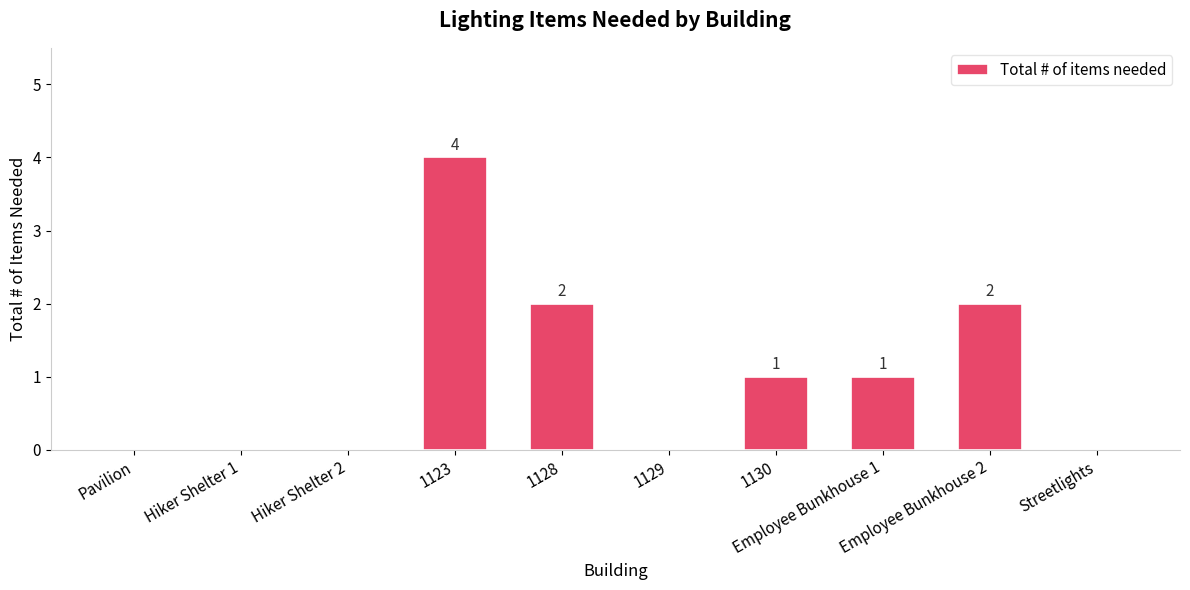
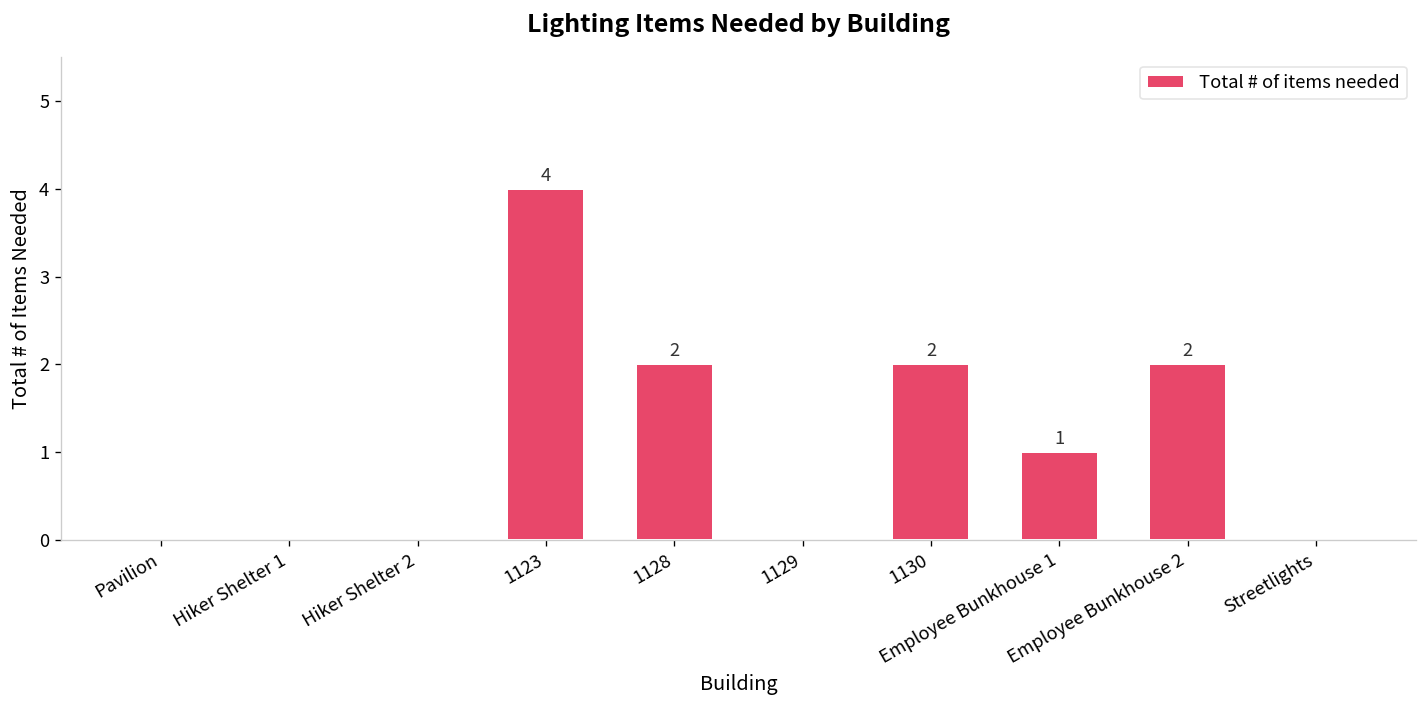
1130: 1 -> 2
